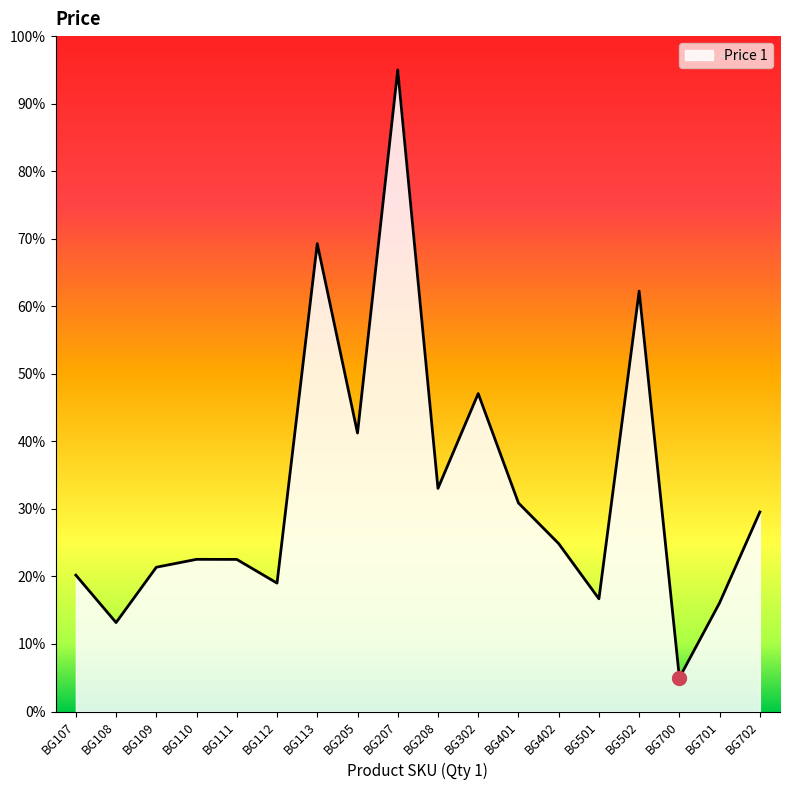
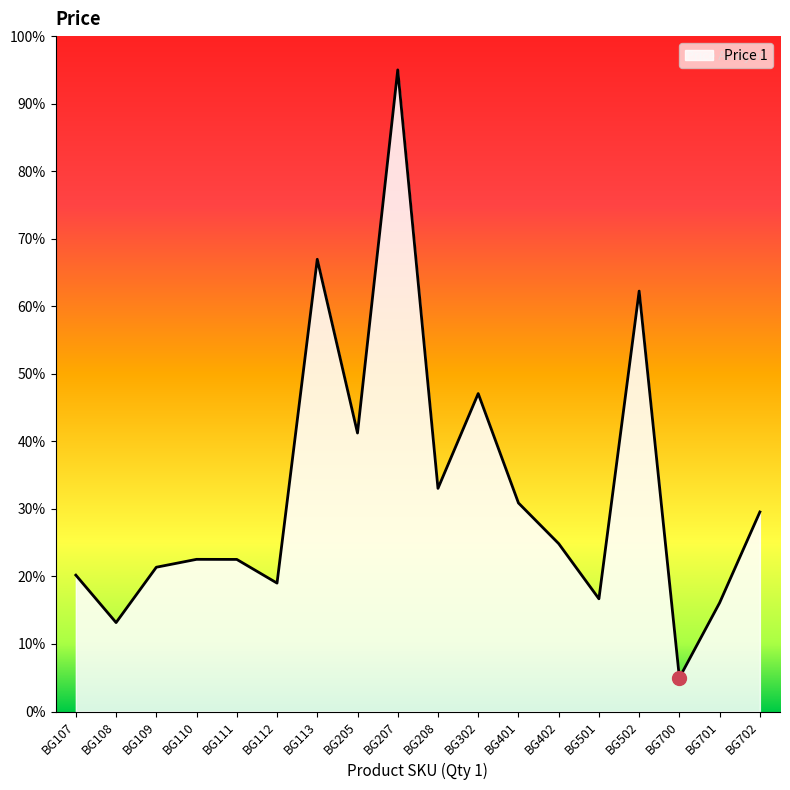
Price 1, BG113: 69% -> 67%
